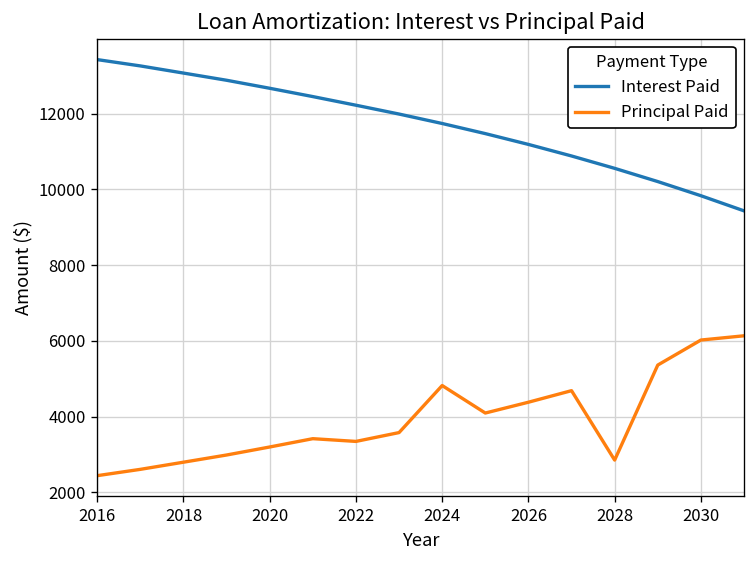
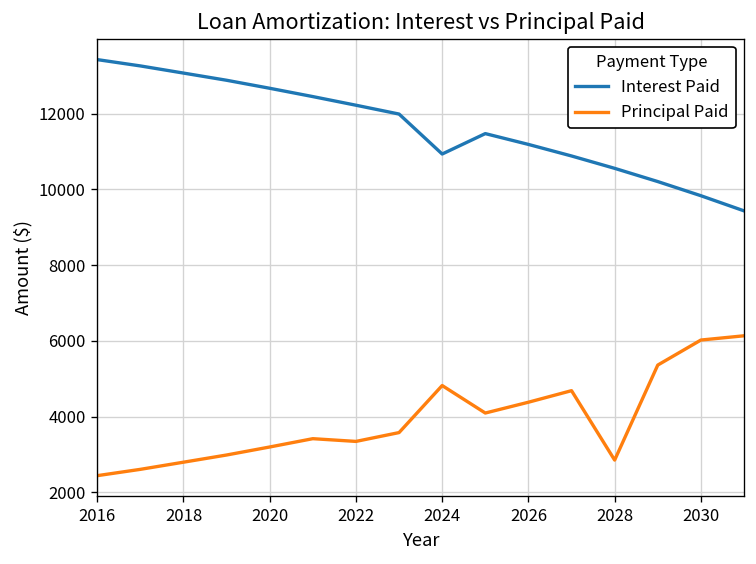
Interest Paid, 2024: 11700 -> 10900
